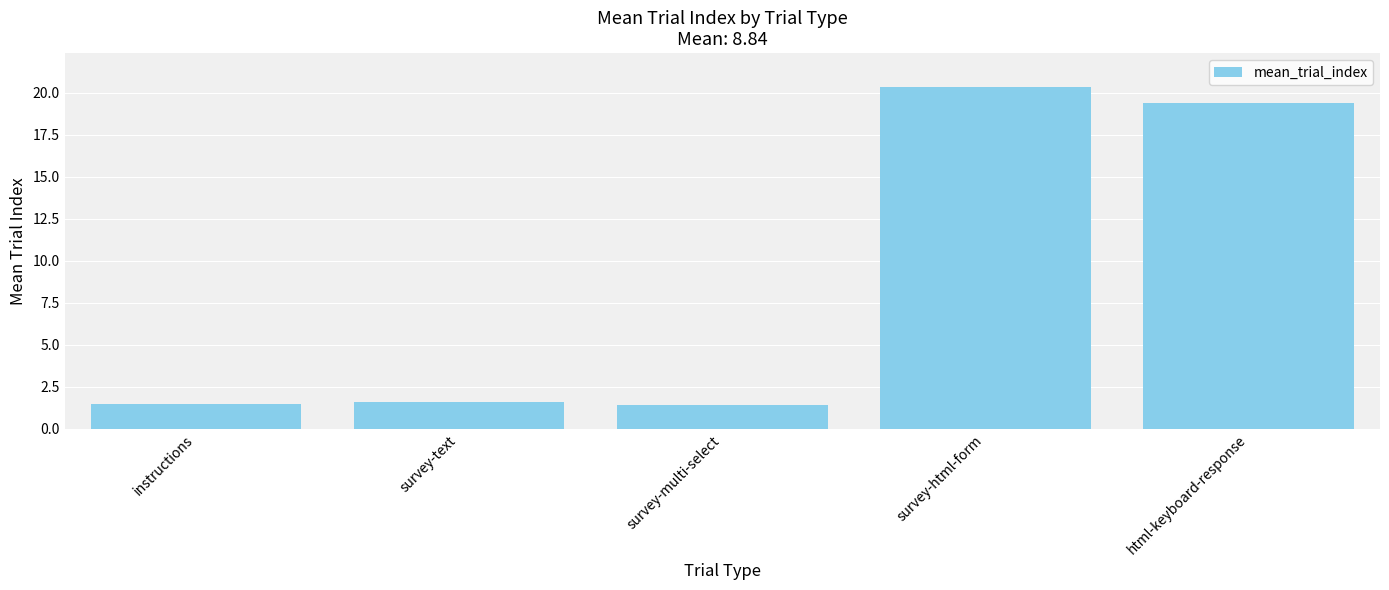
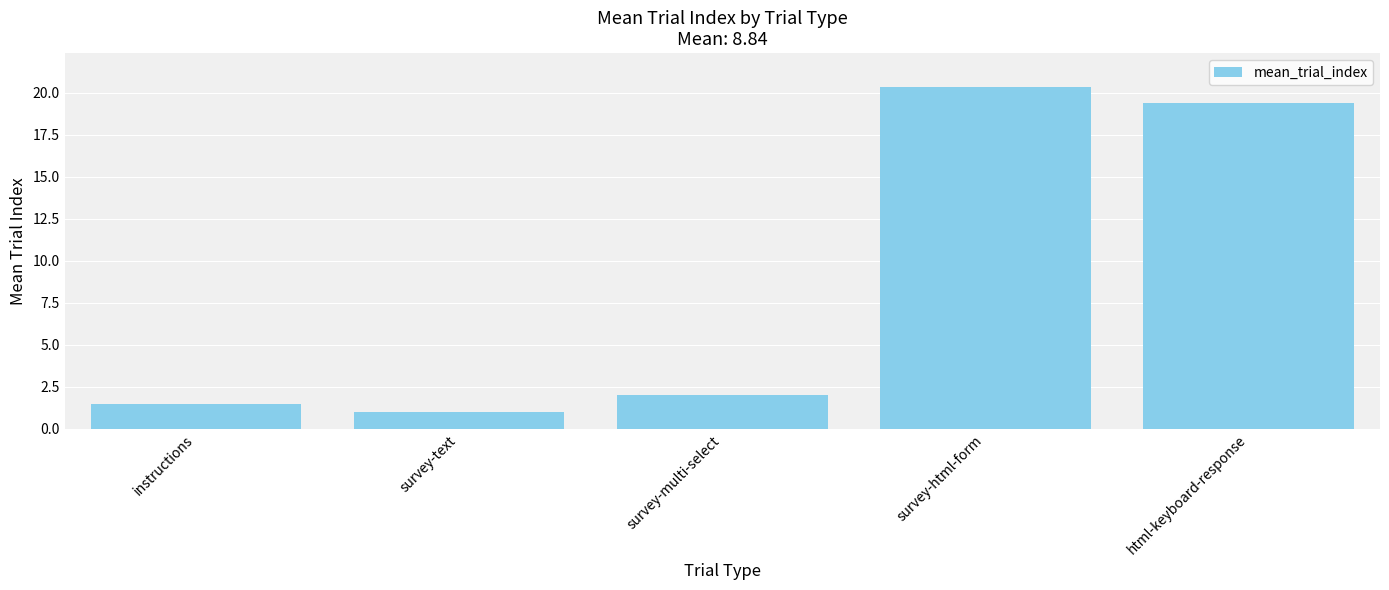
survey-text: 1.6 -> 1.0
survey-multi-select: 1.4 -> 2.0
